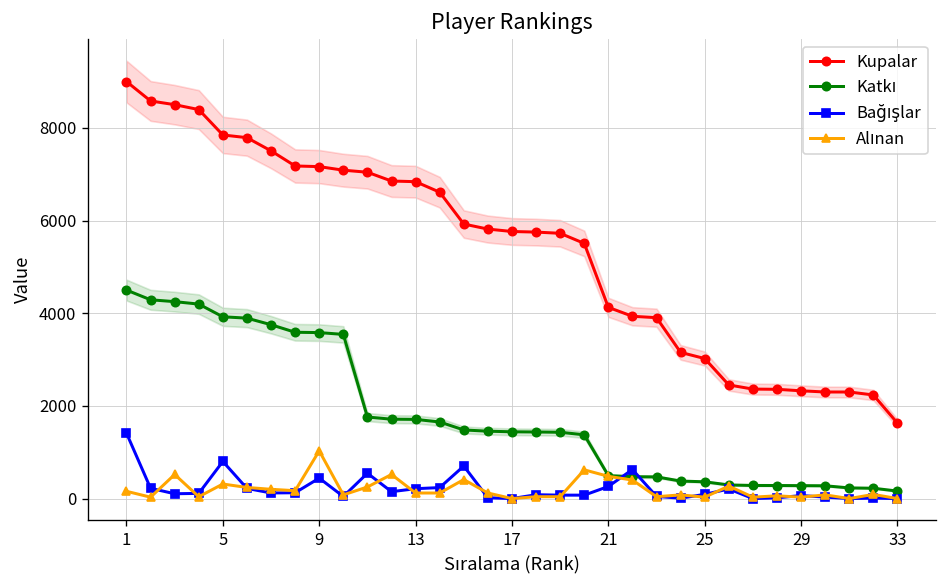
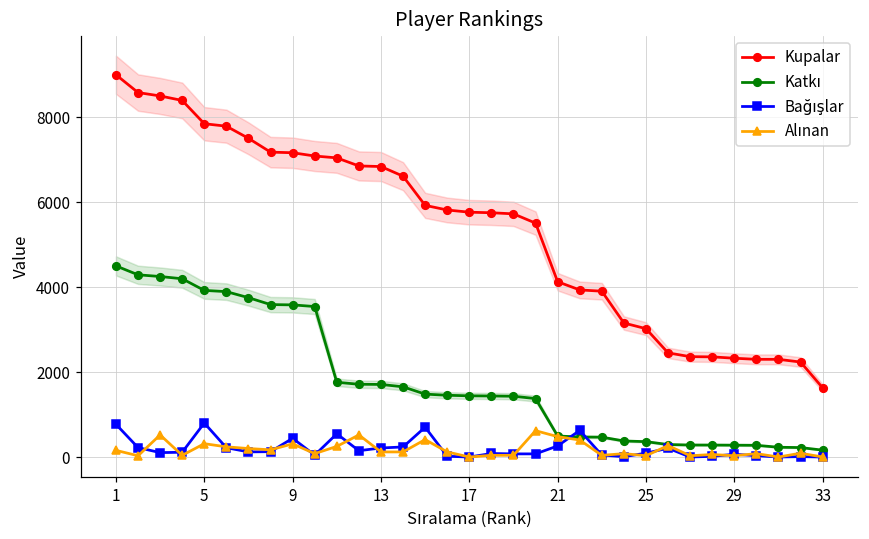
Bağışlar, 1: 1400 -> 800
Alınan, 9: 1000 -> 300
